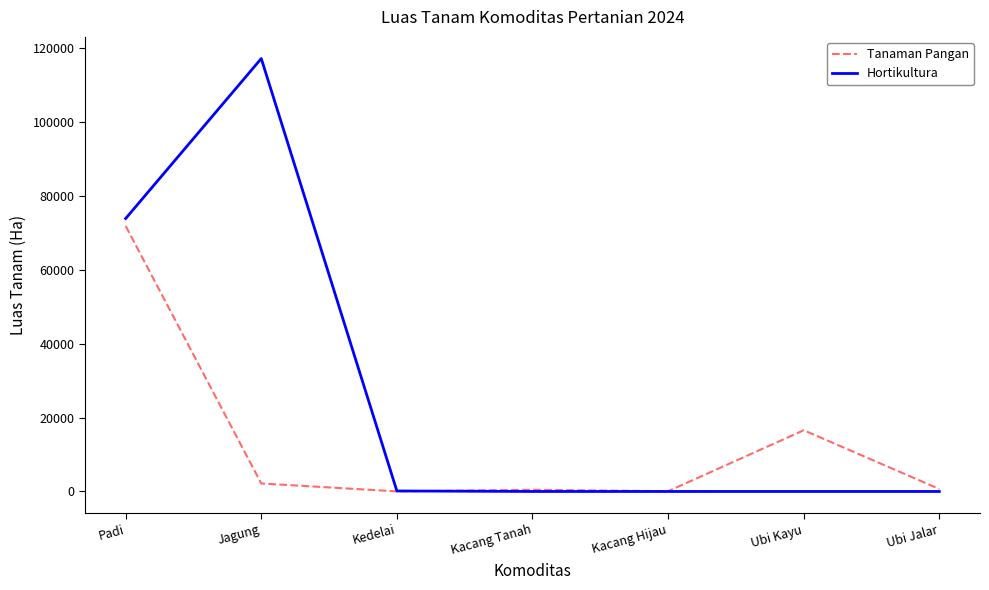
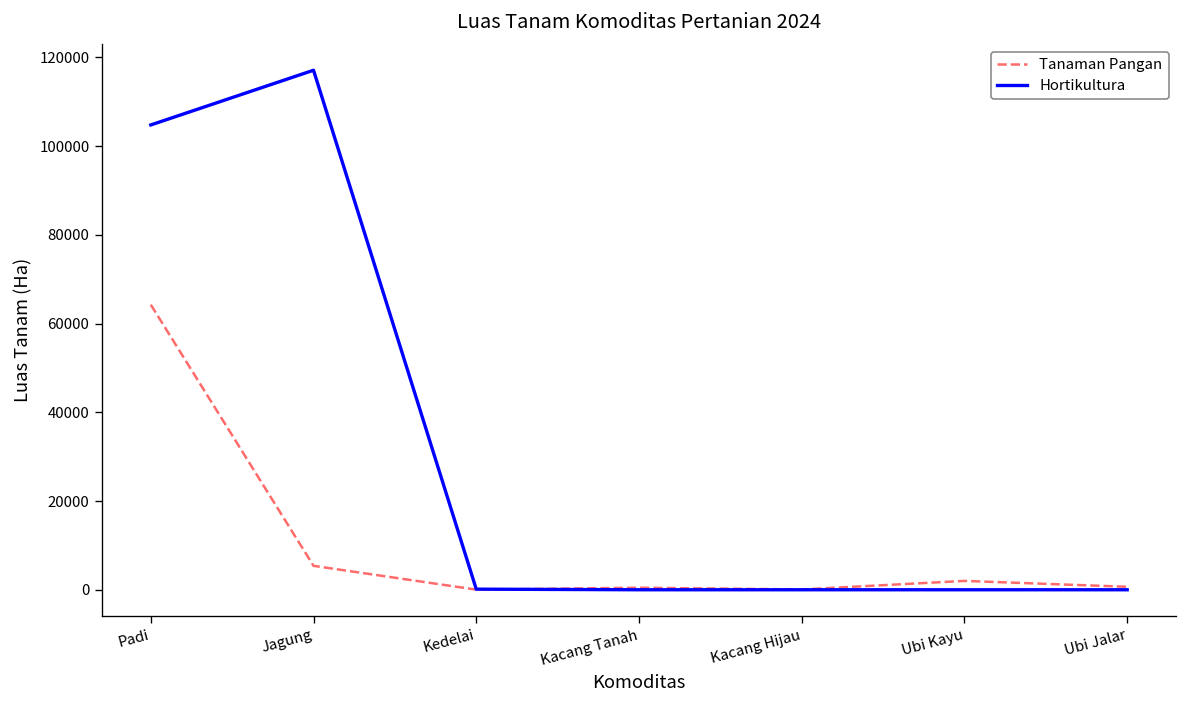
Tanaman Pangan, Padi: 72000 -> 64000
Hortikultura, Padi: 74000 -> 105000
Tanaman Pangan, Jagung: 2000 -> 5000
Tanaman Pangan, Ubi Kayu: 17000 -> 2000
